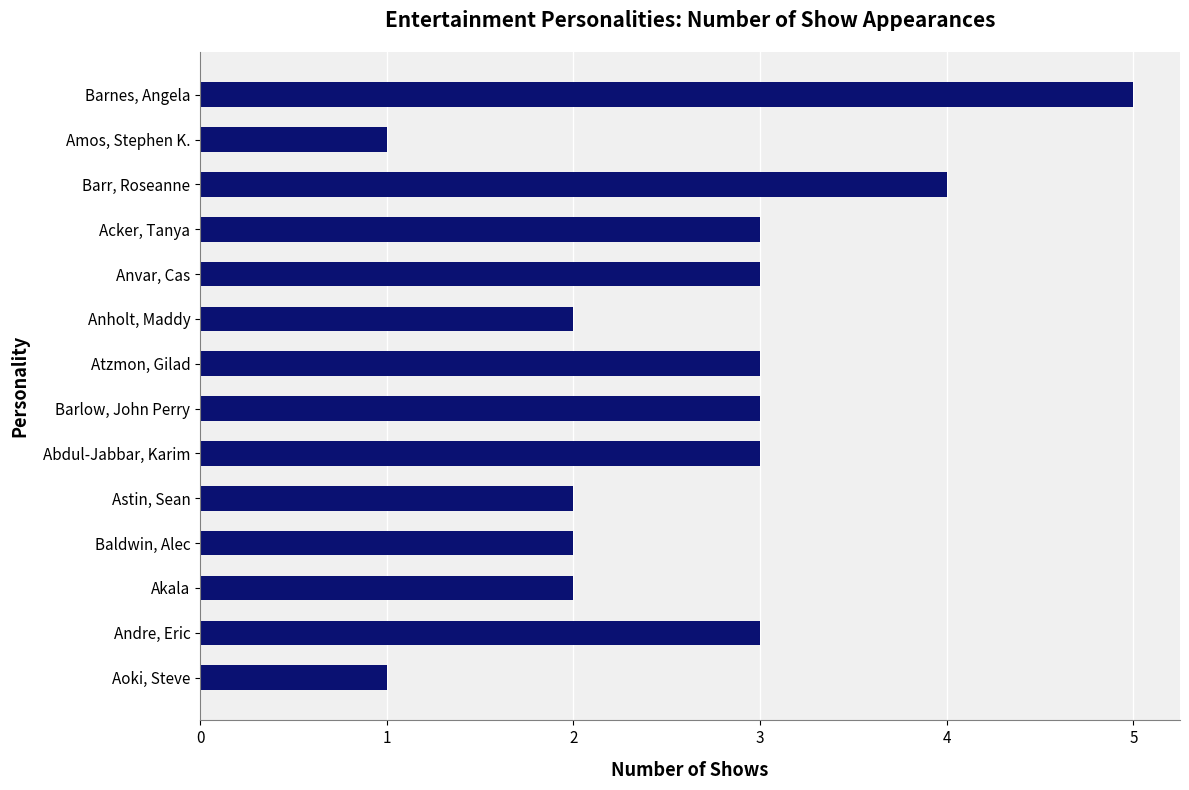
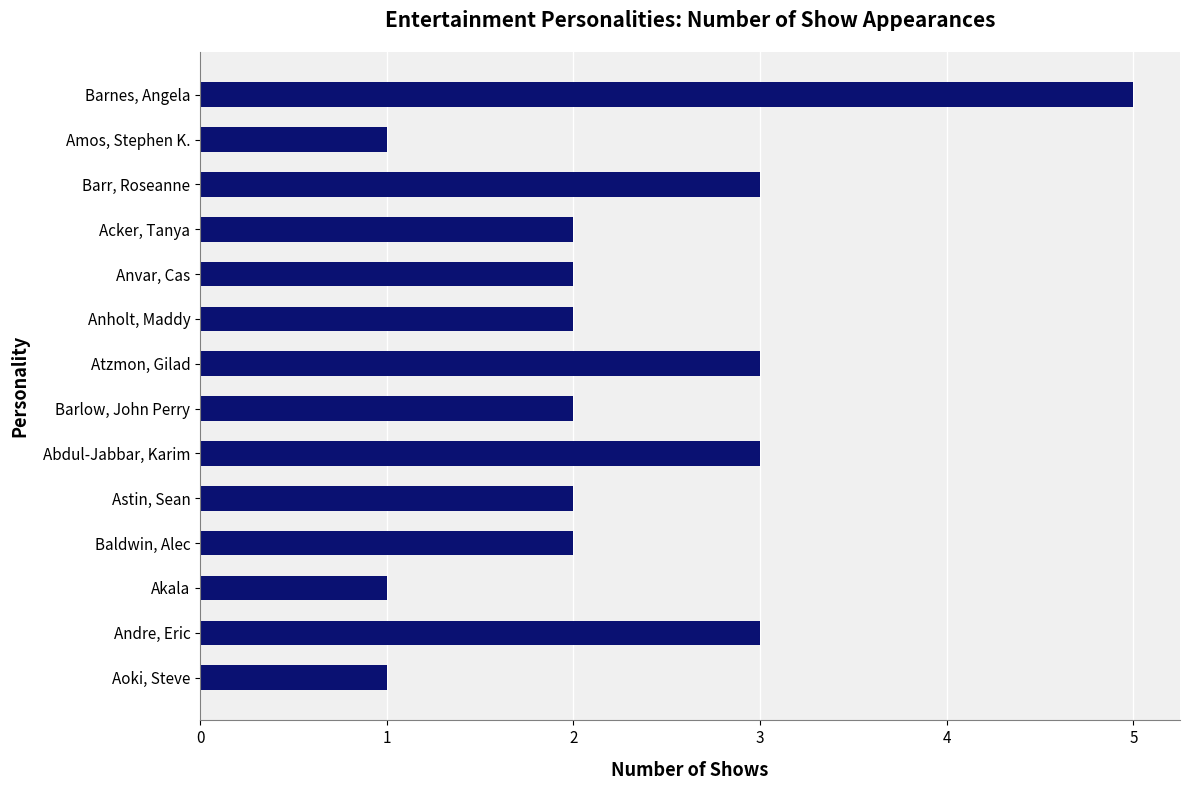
Barr, Roseanne: 4 -> 3
Acker, Tanya: 3 -> 2
Anvar, Cas: 3 -> 2
Barlow, John Perry: 3 -> 2
Akala: 2 -> 1
